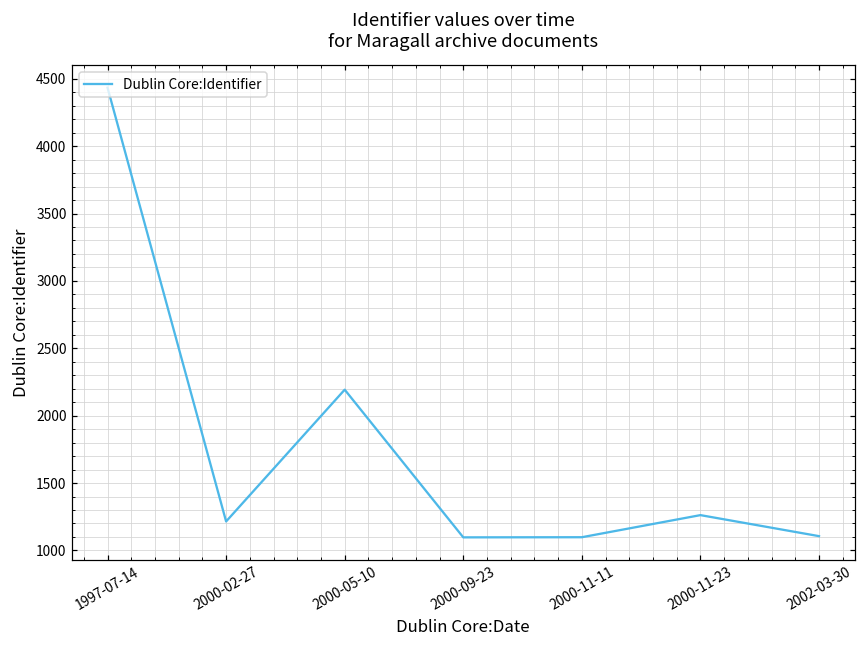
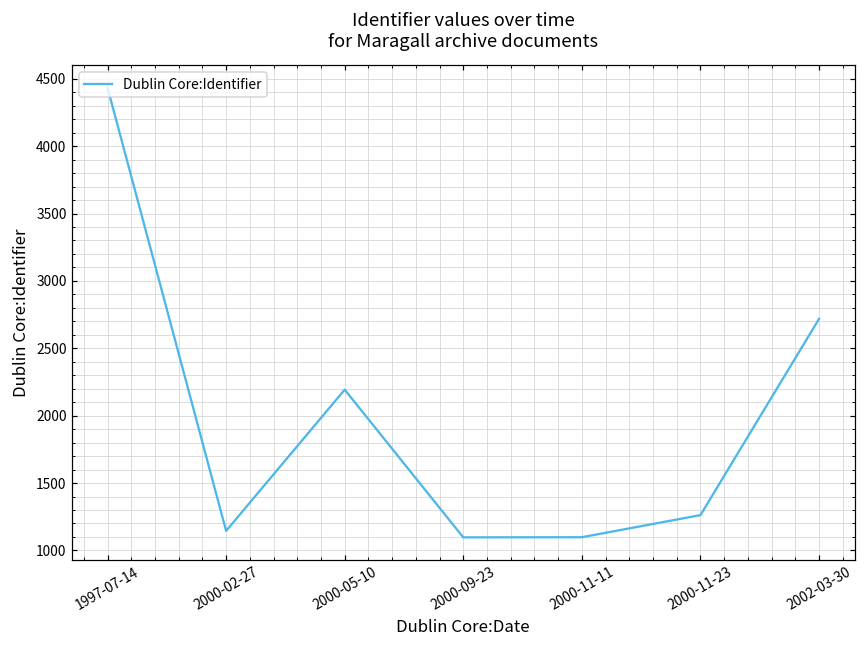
2000-02-27: 1220 -> 1150
2002-03-30: 1110 -> 2720
